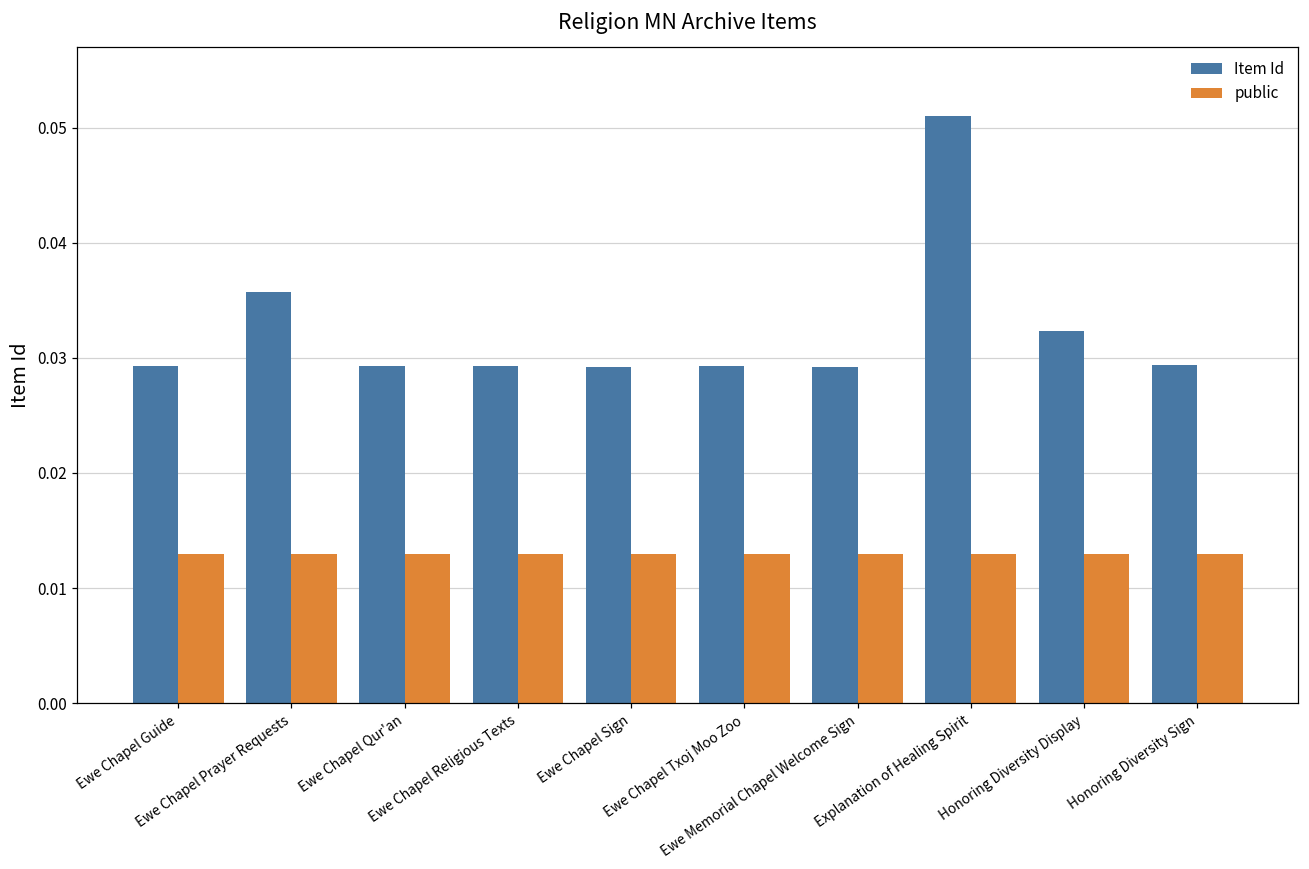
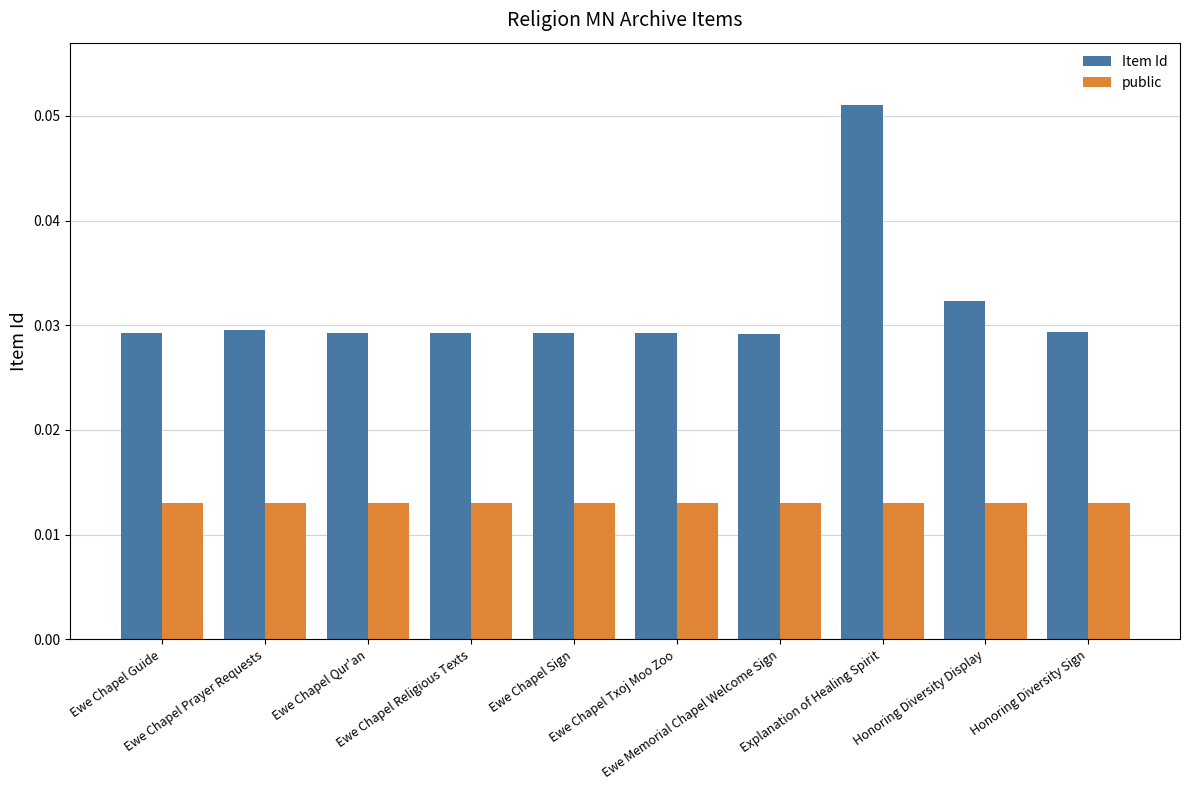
Item Id, Ewe Chapel Prayer Requests: 0.0357 -> 0.0295
